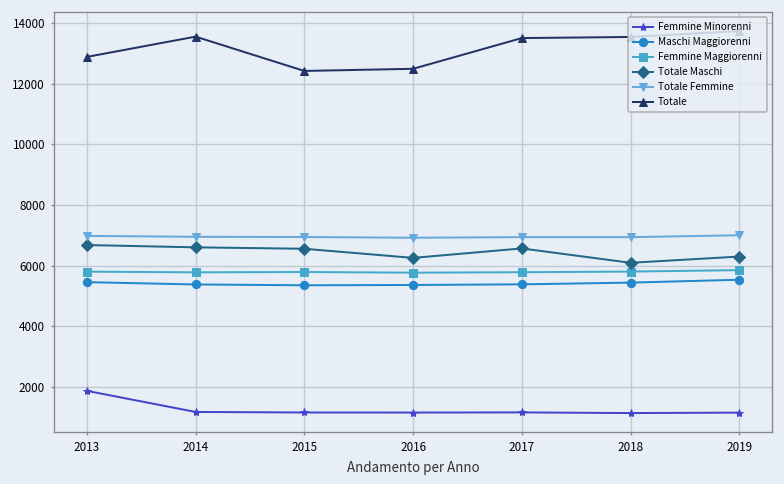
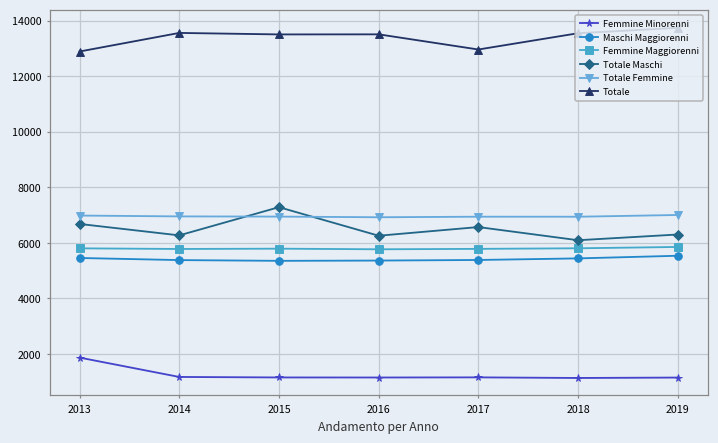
Totale Maschi, 2014: 6600 -> 6300
Totale Maschi, 2015: 6600 -> 7300
Totale, 2015: 12400 -> 13500
Totale, 2016: 12500 -> 13500
Totale, 2017: 13500 -> 13000
